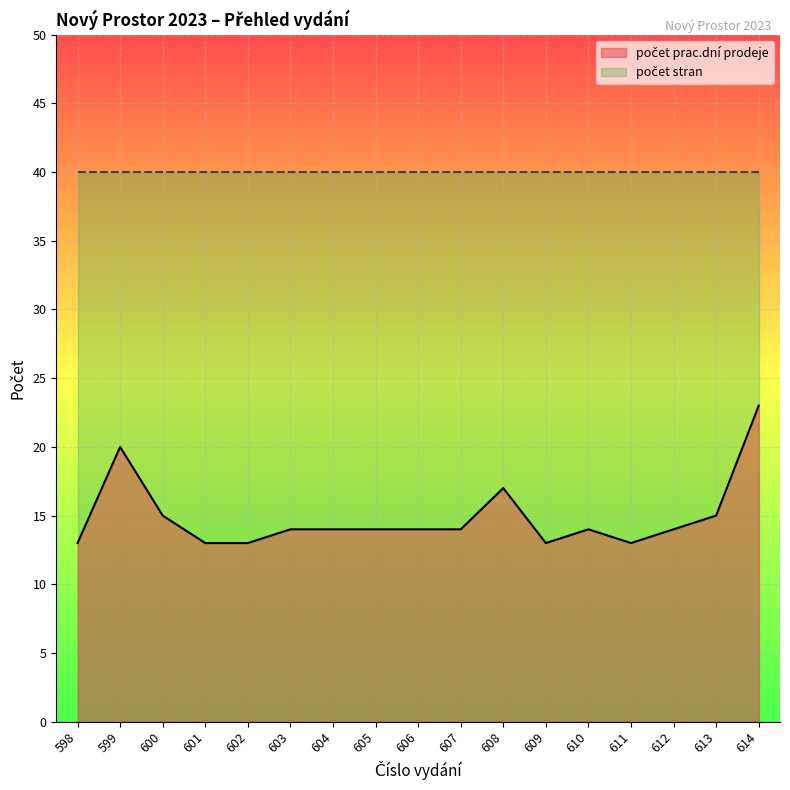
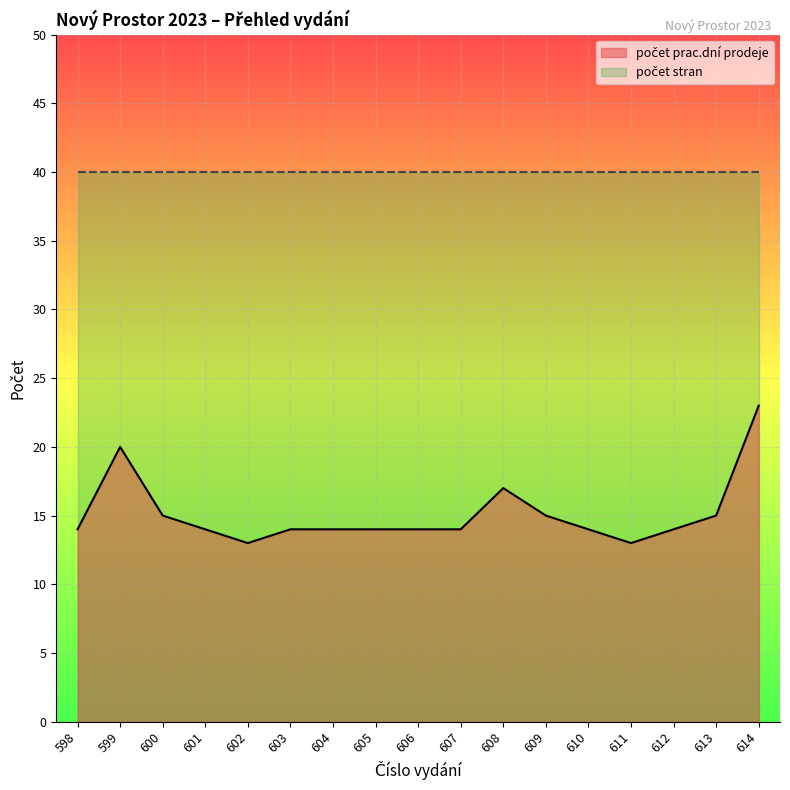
počet prac.dní prodeje, 598: 13 -> 14
počet prac.dní prodeje, 601: 13 -> 14
počet prac.dní prodeje, 609: 13 -> 15
